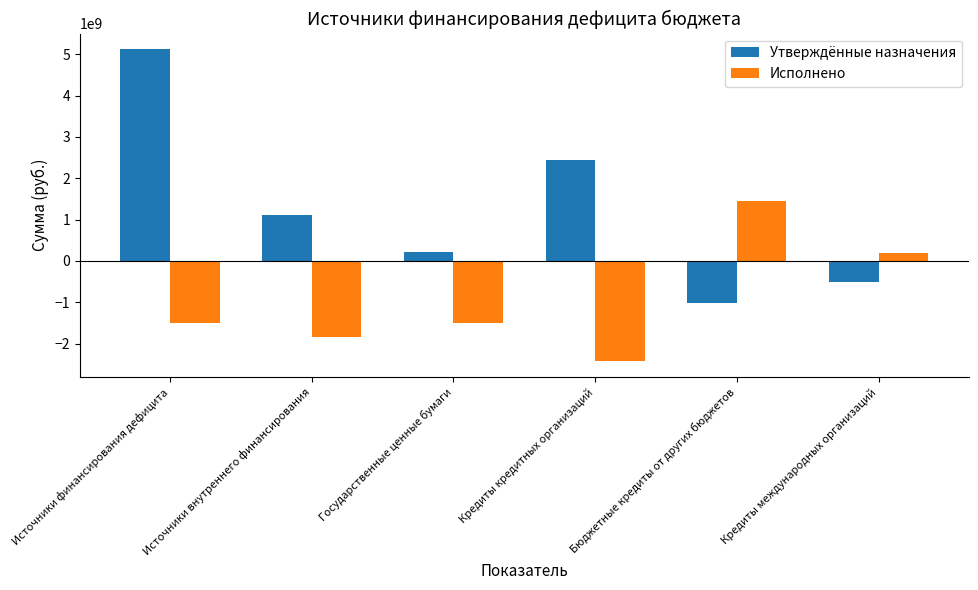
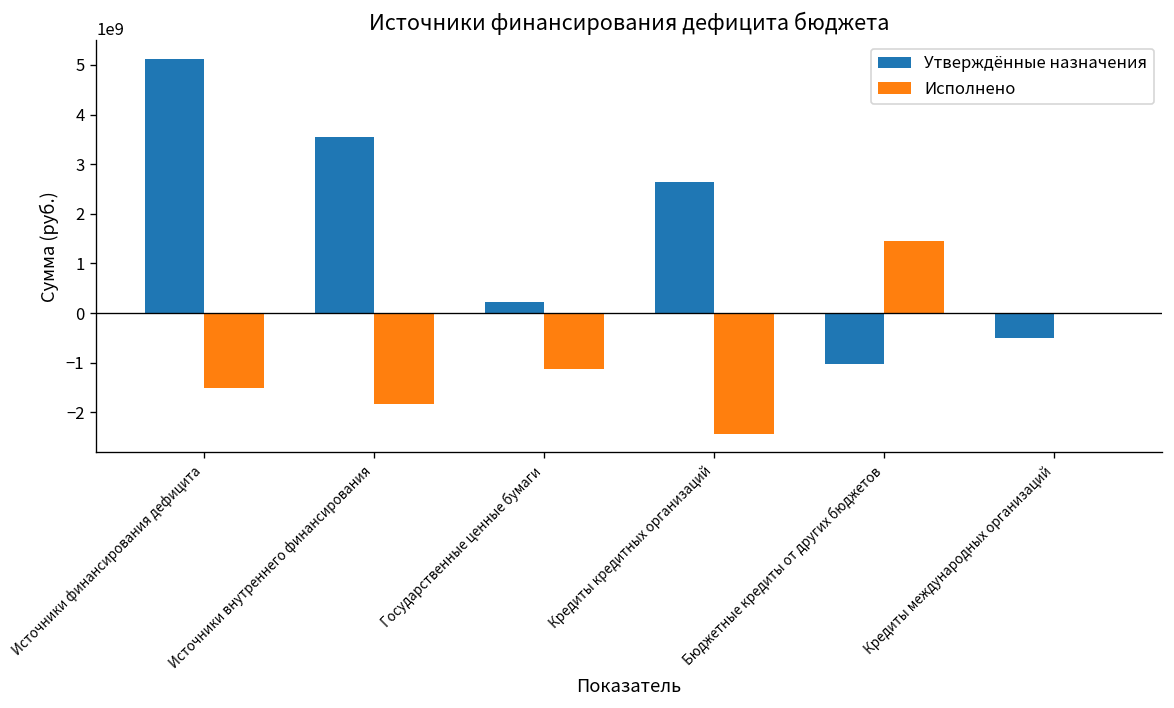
Утверждённые назначения, Источники внутреннего финансирования: 1100000000 -> 3500000000
Исполнено, Государственные ценные бумаги: -1500000000 -> -1100000000
Утверждённые назначения, Кредиты кредитных организаций: 2400000000 -> 2600000000
Исполнено, Кредиты международных организаций: 200000000 -> 0
